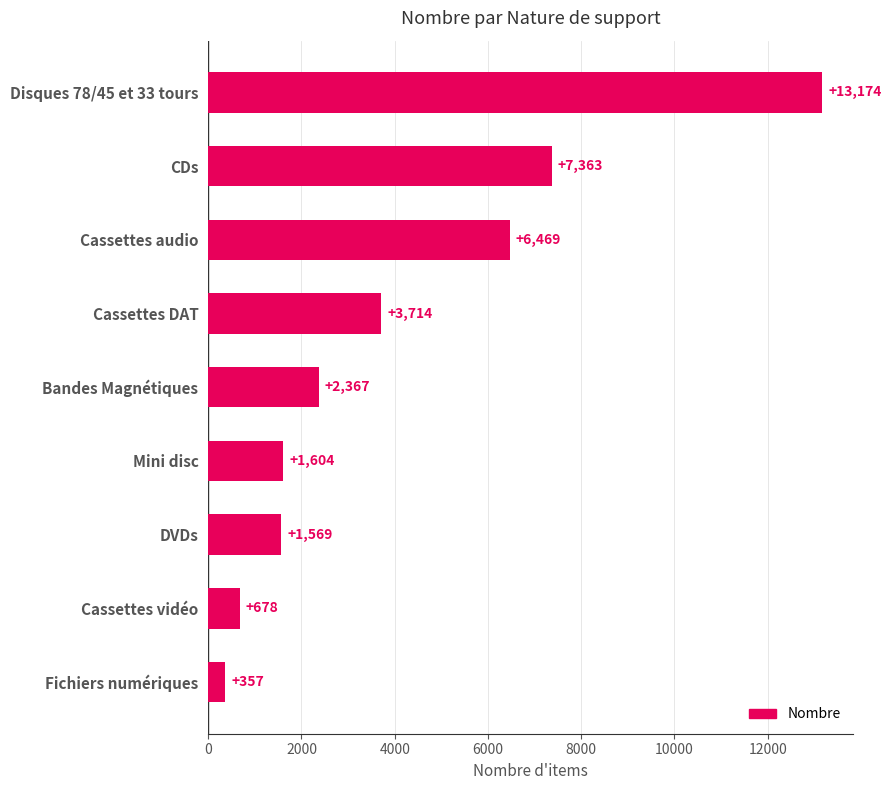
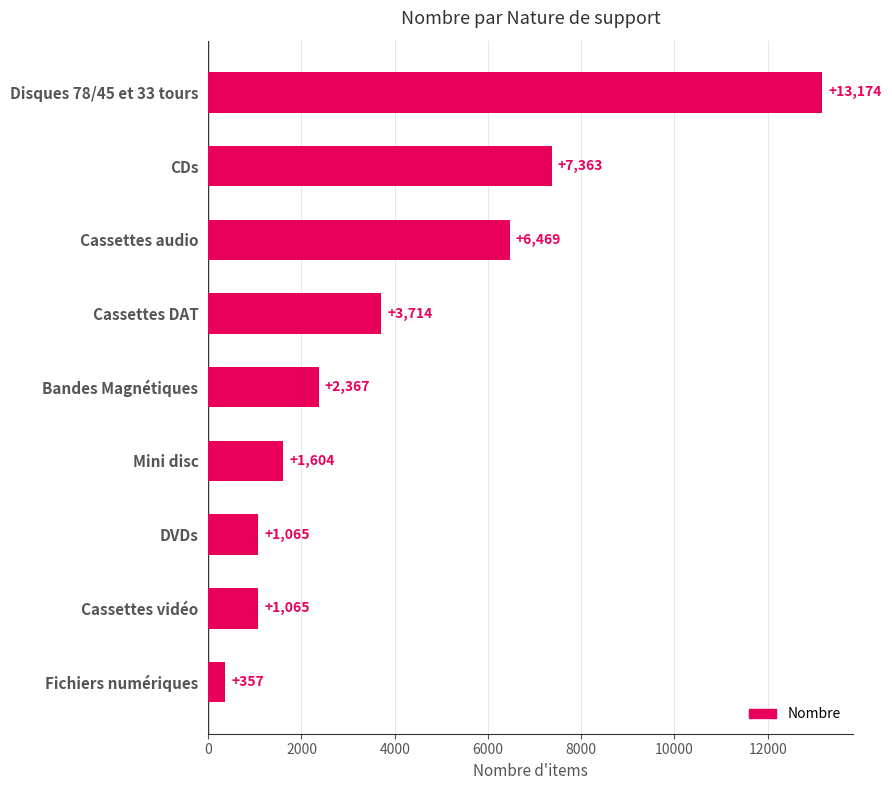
DVDs: +1,569 -> +1,065
Cassettes vidéo: +678 -> +1,065
